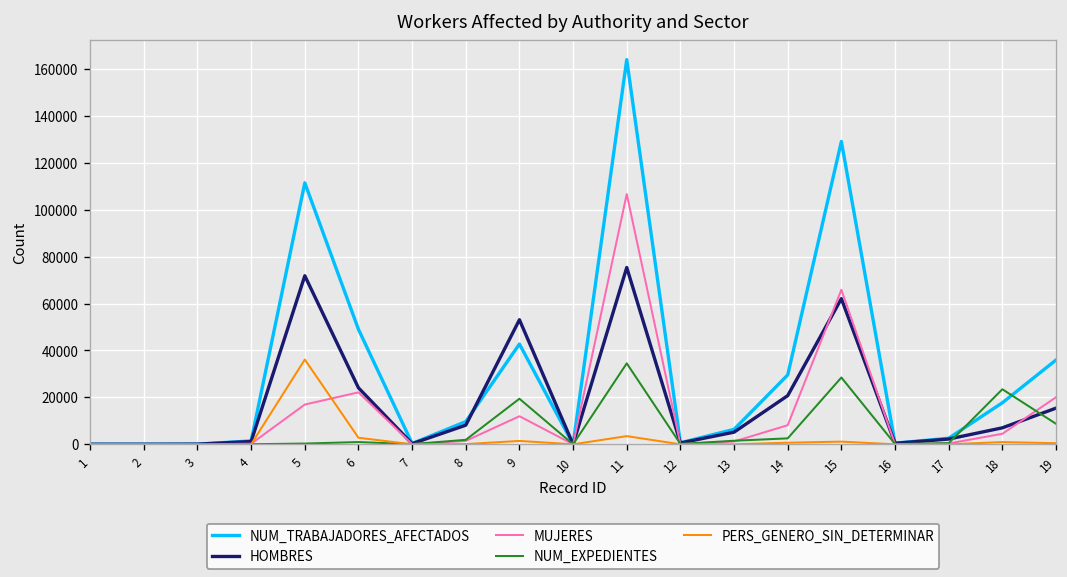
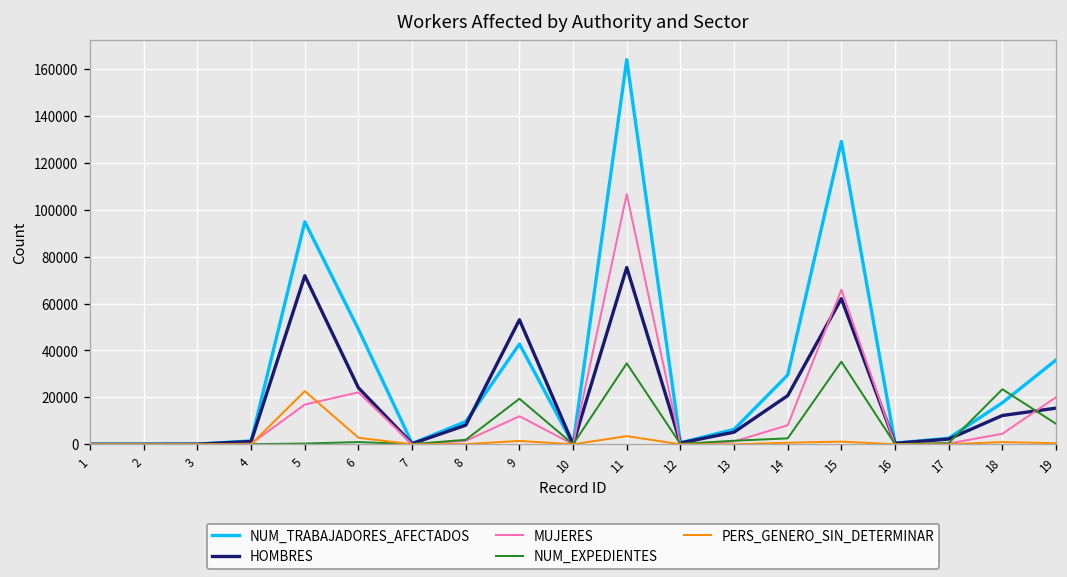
NUM_TRABAJADORES_AFECTADOS, 5: 111000 -> 95000
PERS_GENERO_SIN_DETERMINAR, 5: 36000 -> 23000
NUM_EXPEDIENTES, 15: 28000 -> 35000
HOMBRES, 18: 7000 -> 12000
